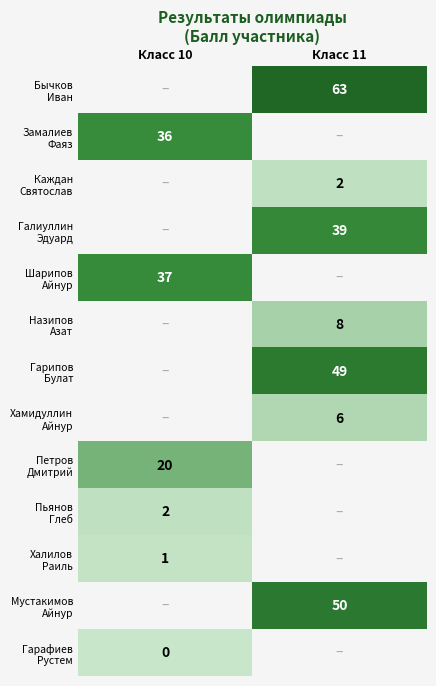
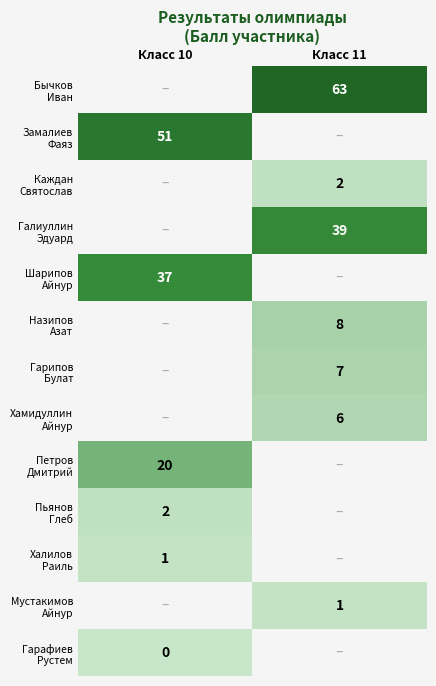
Замалиев Фаяз, Класс 10: 36 -> 51
Гарипов Булат, Класс 11: 49 -> 7
Мустакимов Айнур, Класс 11: 50 -> 1
